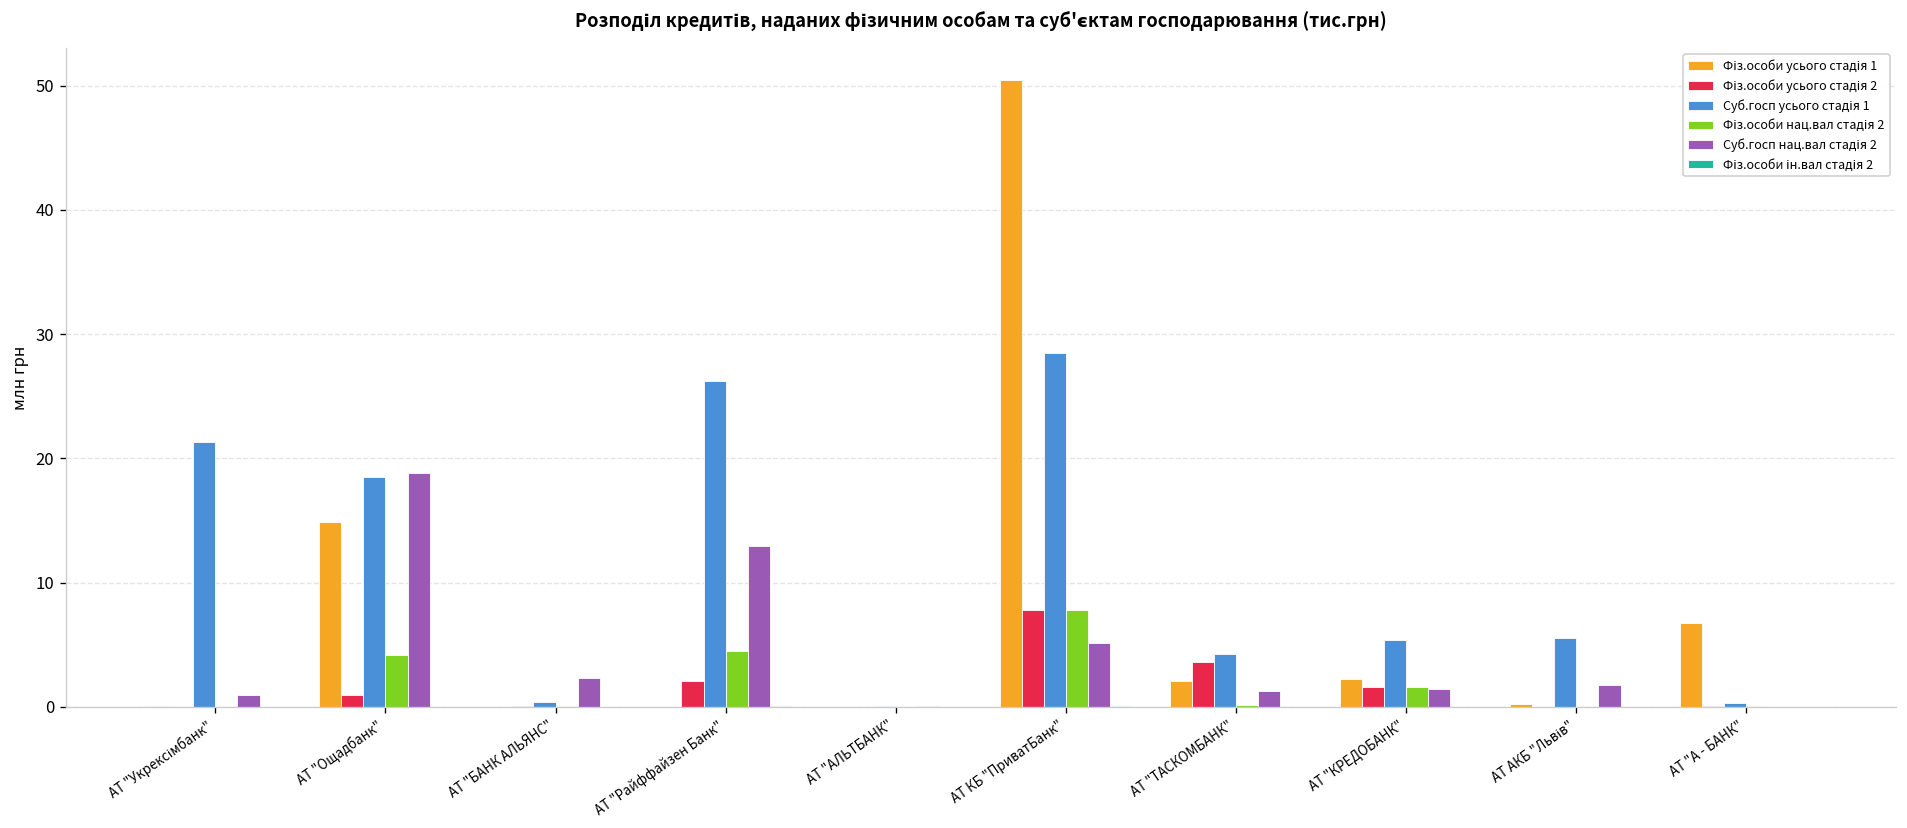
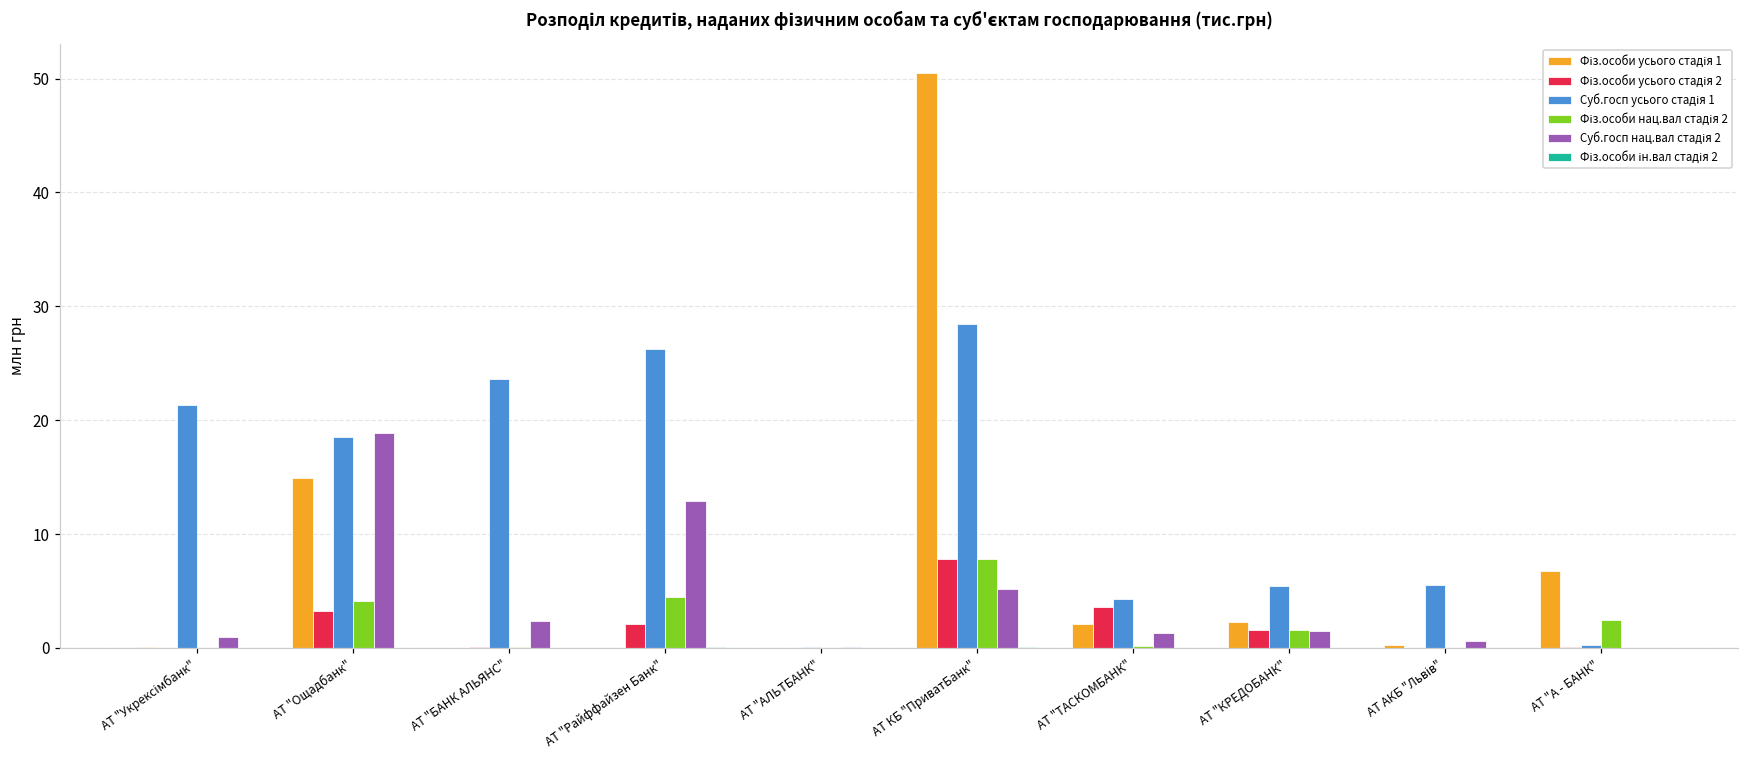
Фіз.особи усього стадія 2, АТ "Ощадбанк": 1.0 -> 3.2
Суб.госп усього стадія 1, АТ "БАНК АЛЬЯНС": 0.4 -> 23.6
Суб.госп нац.вал стадія 2, АТ АКБ "Львів": 1.8 -> 0.6
Фіз.особи нац.вал стадія 2, АТ "А - БАНК": 0.1 -> 2.4
